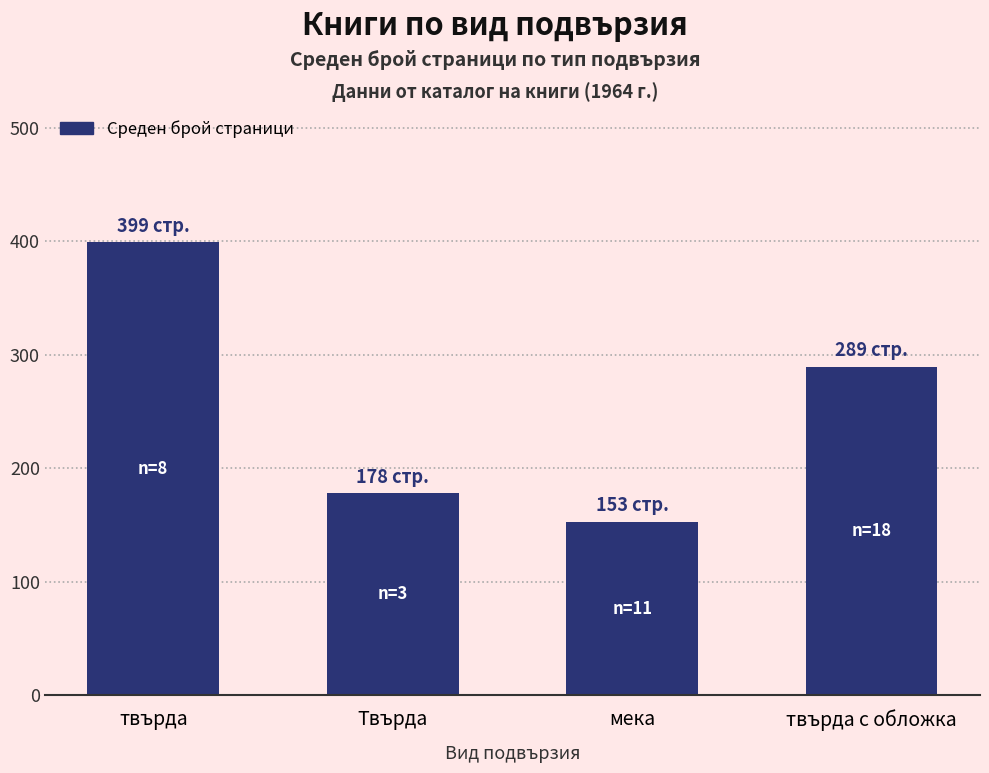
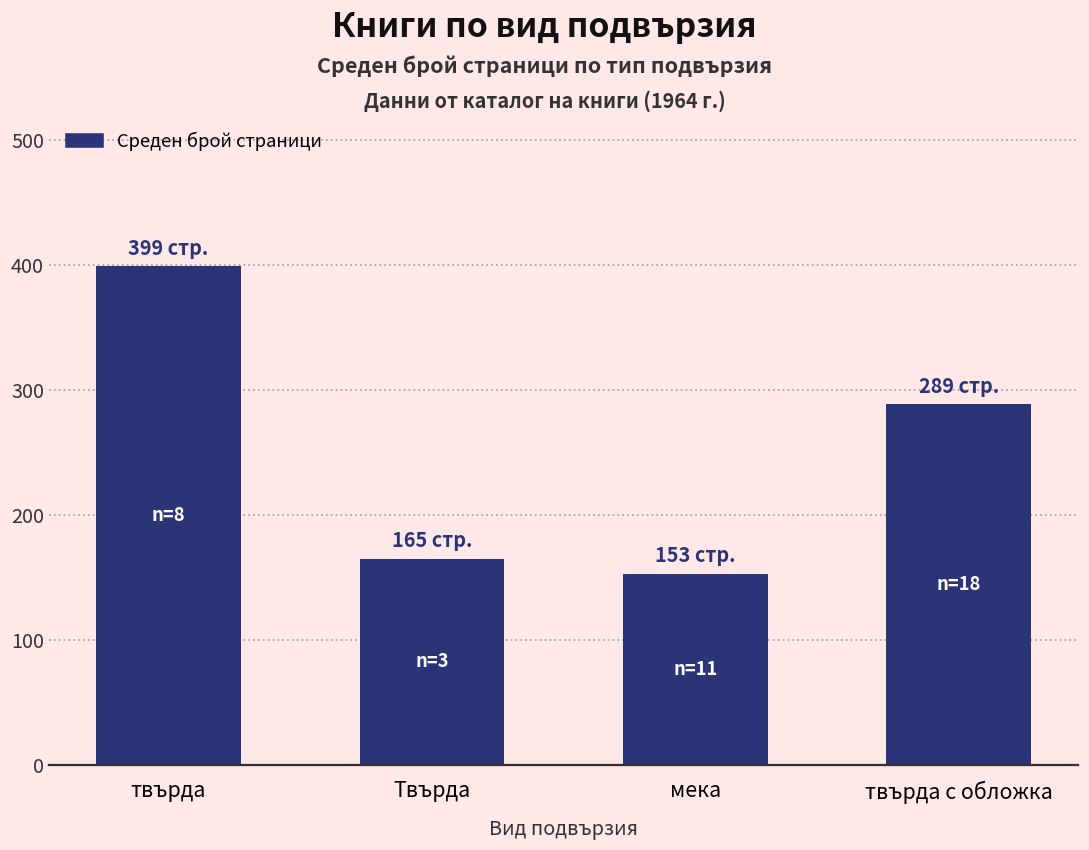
Твърда: 178 -> 165
